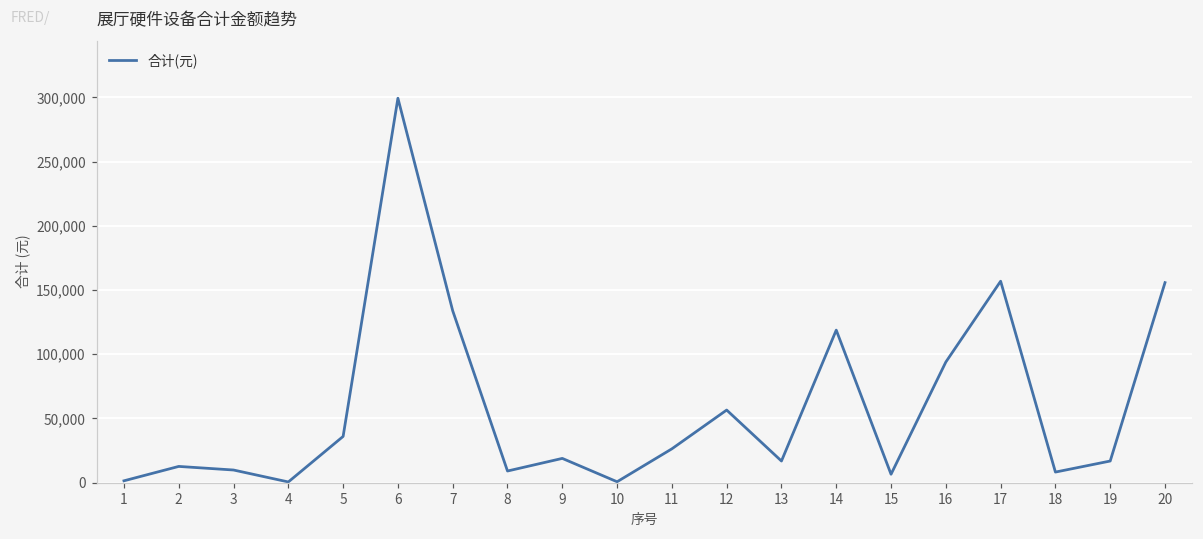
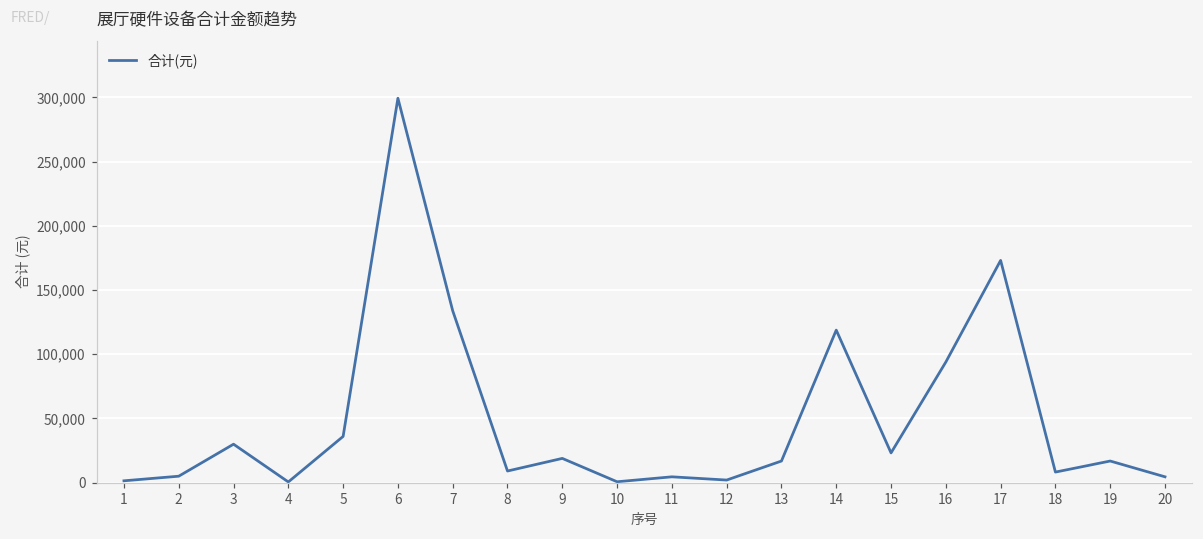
2: 13,000 -> 5,000
3: 10,000 -> 30,000
11: 26,000 -> 5,000
12: 57,000 -> 2,000
15: 7,000 -> 23,000
17: 157,000 -> 173,000
20: 156,000 -> 5,000
